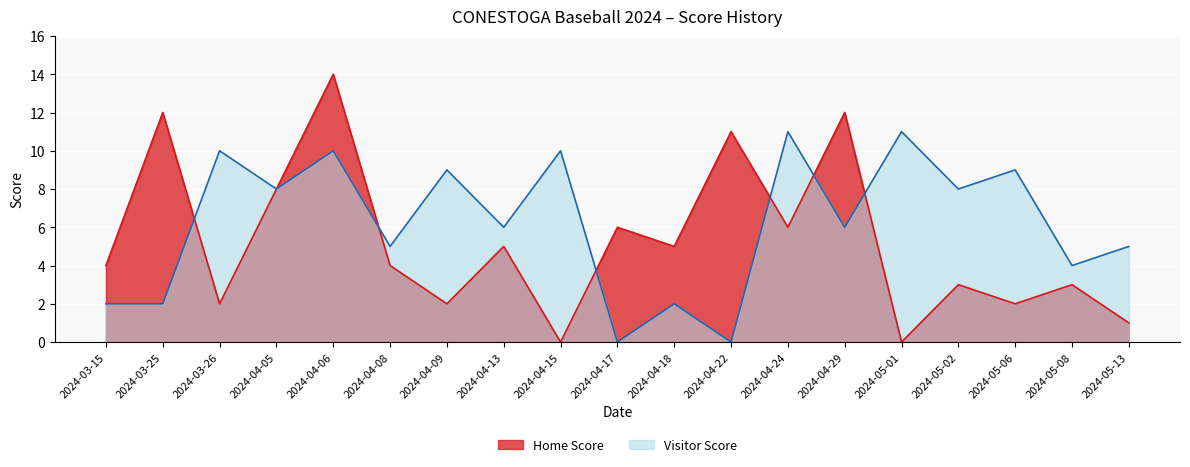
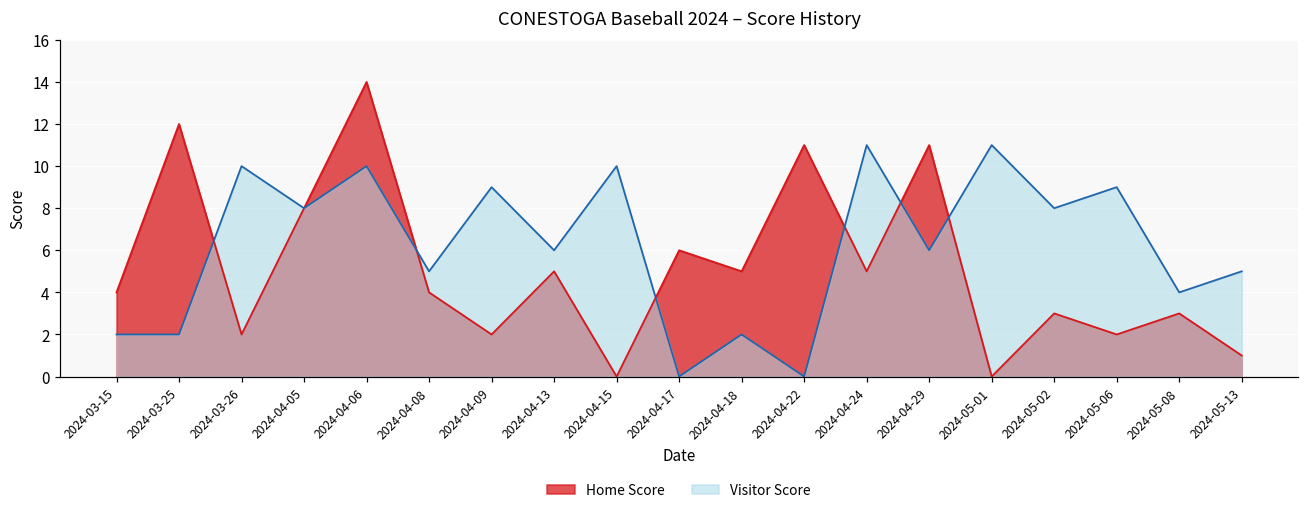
Home Score, 2024-04-24: 6 -> 5
Home Score, 2024-04-29: 12 -> 11
